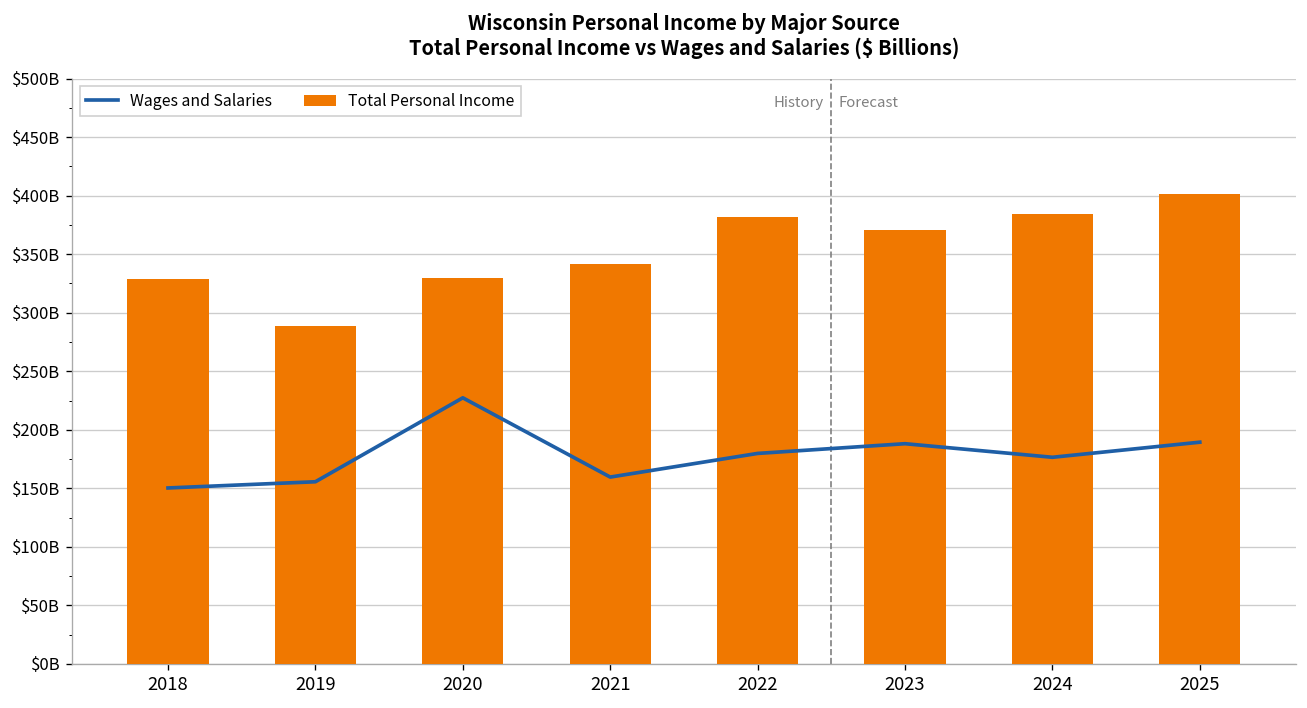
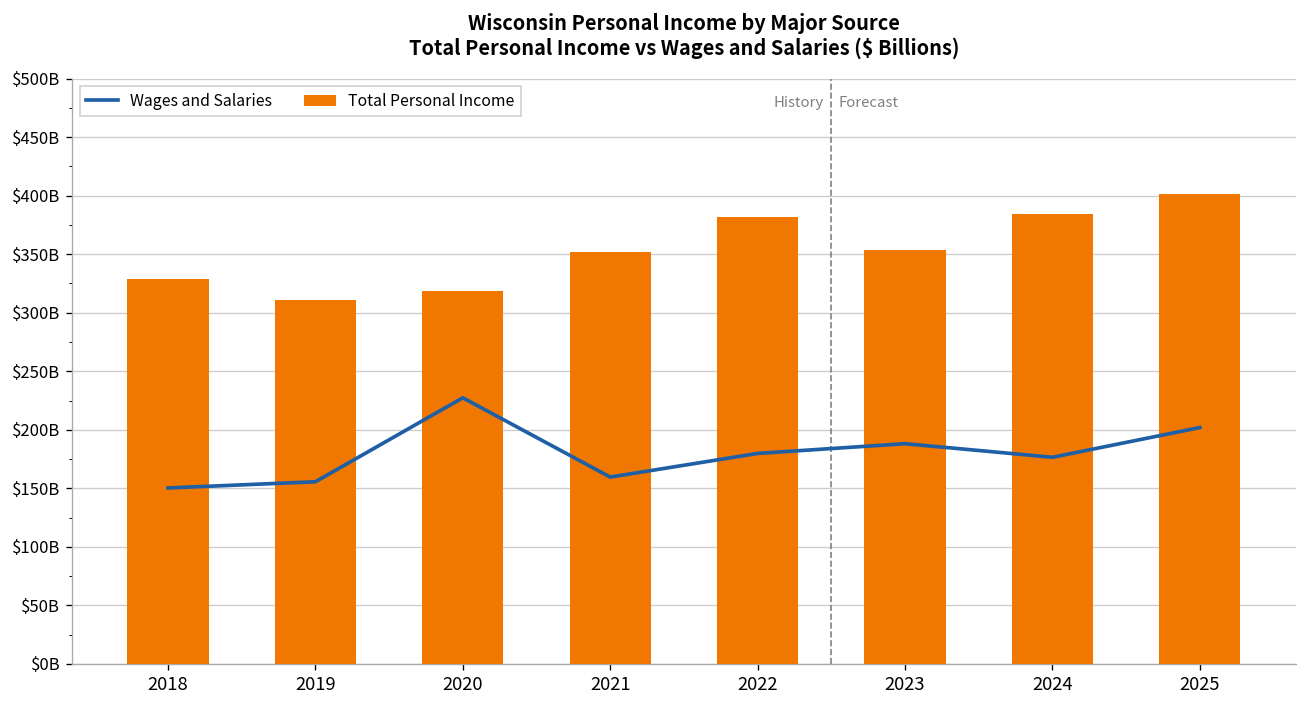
Total Personal Income, 2019: $290000000000 -> $310000000000
Total Personal Income, 2020: $330000000000 -> $320000000000
Total Personal Income, 2021: $340000000000 -> $350000000000
Total Personal Income, 2023: $370000000000 -> $350000000000
Wages and Salaries, 2025: $190000000000 -> $200000000000
